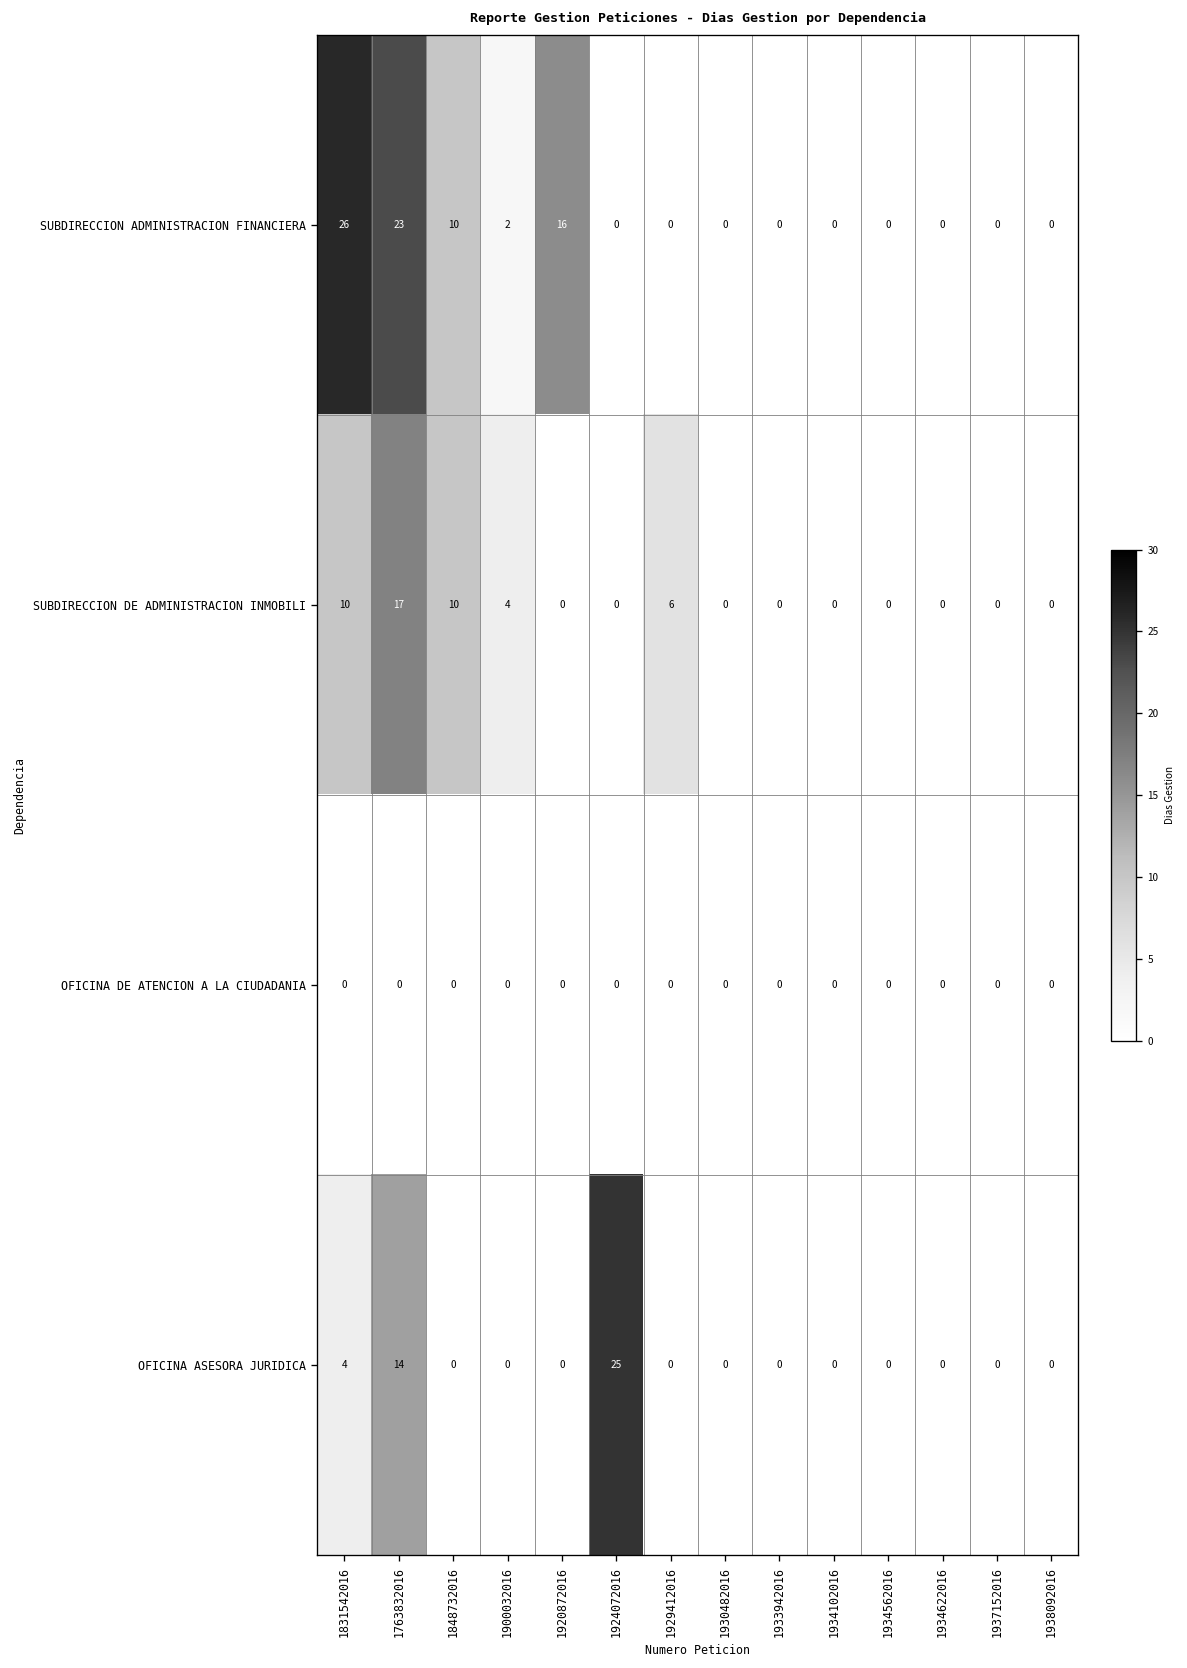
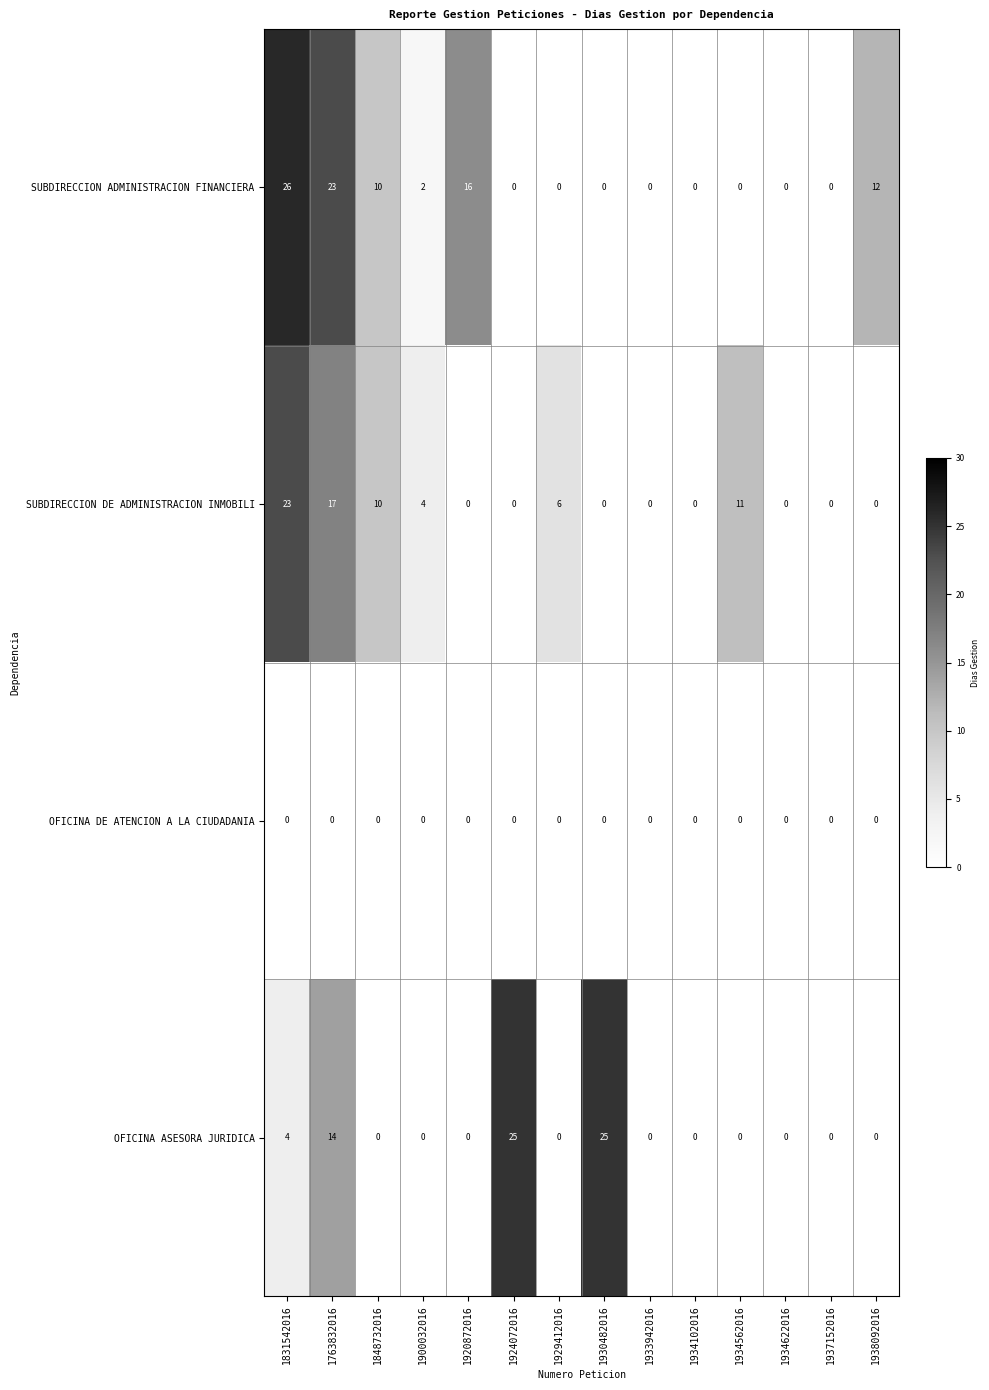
SUBDIRECCION ADMINISTRACION FINANCIERA, 1938092016: 0 -> 12
SUBDIRECCION DE ADMINISTRACION INMOBILI, 1831542016: 10 -> 23
SUBDIRECCION DE ADMINISTRACION INMOBILI, 1934562016: 0 -> 11
OFICINA ASESORA JURIDICA, 1930482016: 0 -> 25
